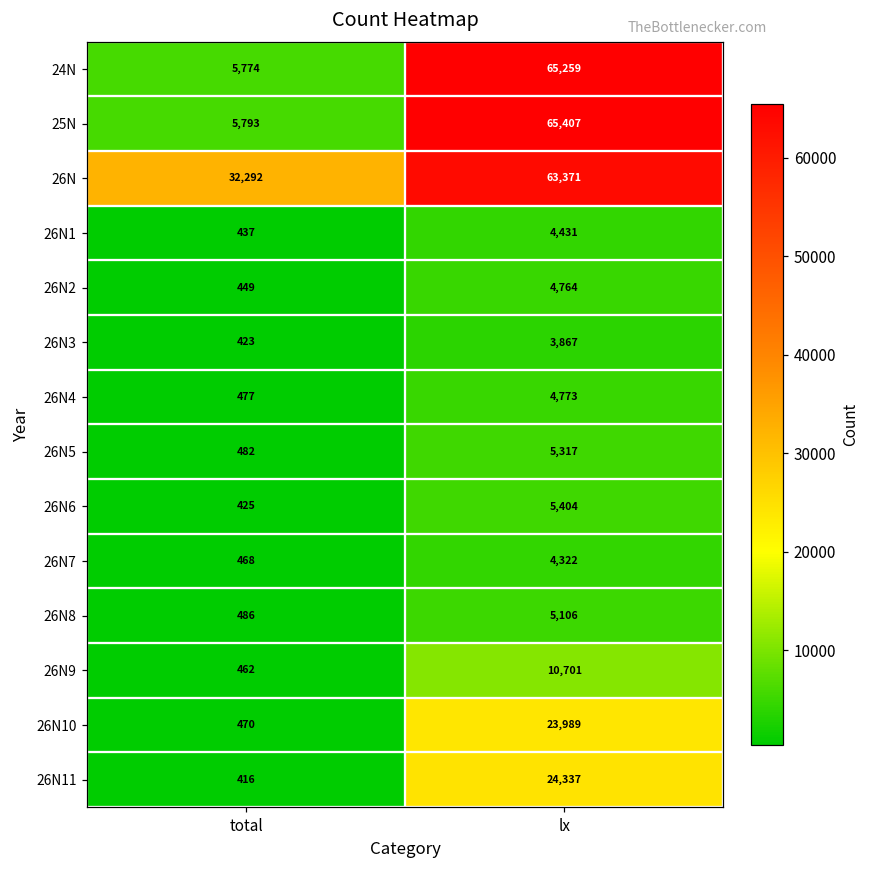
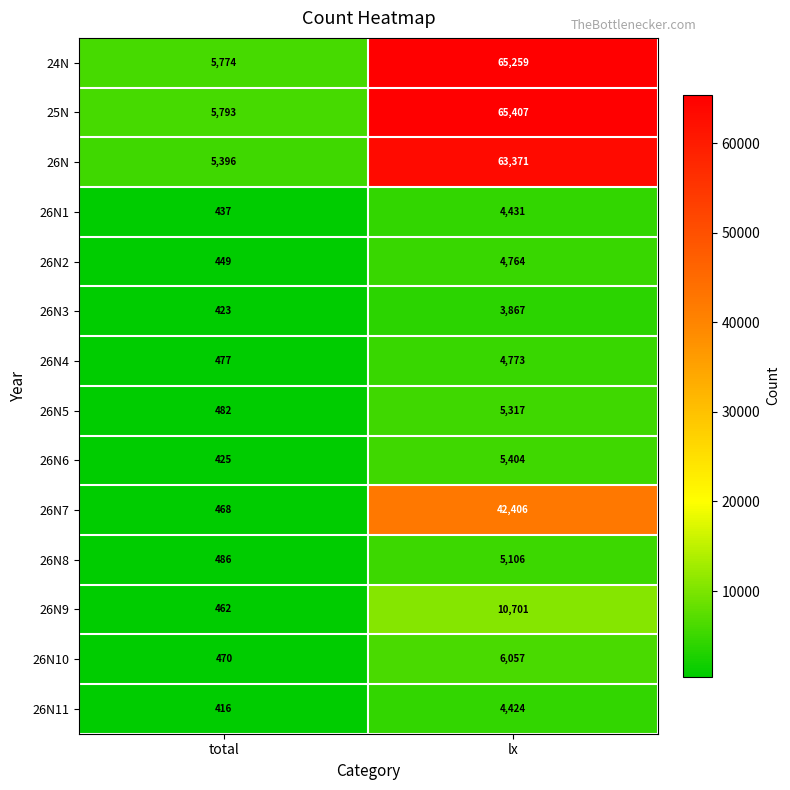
26N, total: 32,292 -> 5,396
26N7, lx: 4,322 -> 42,406
26N10, lx: 23,989 -> 6,057
26N11, lx: 24,337 -> 4,424
